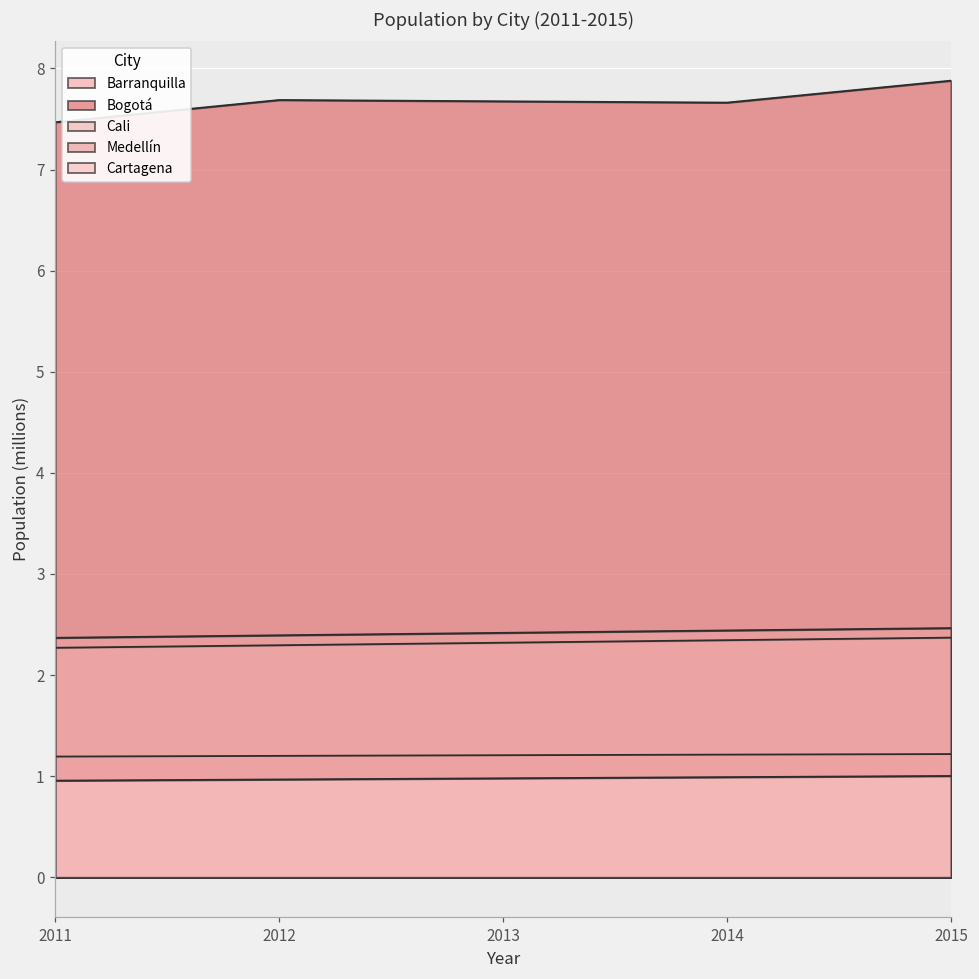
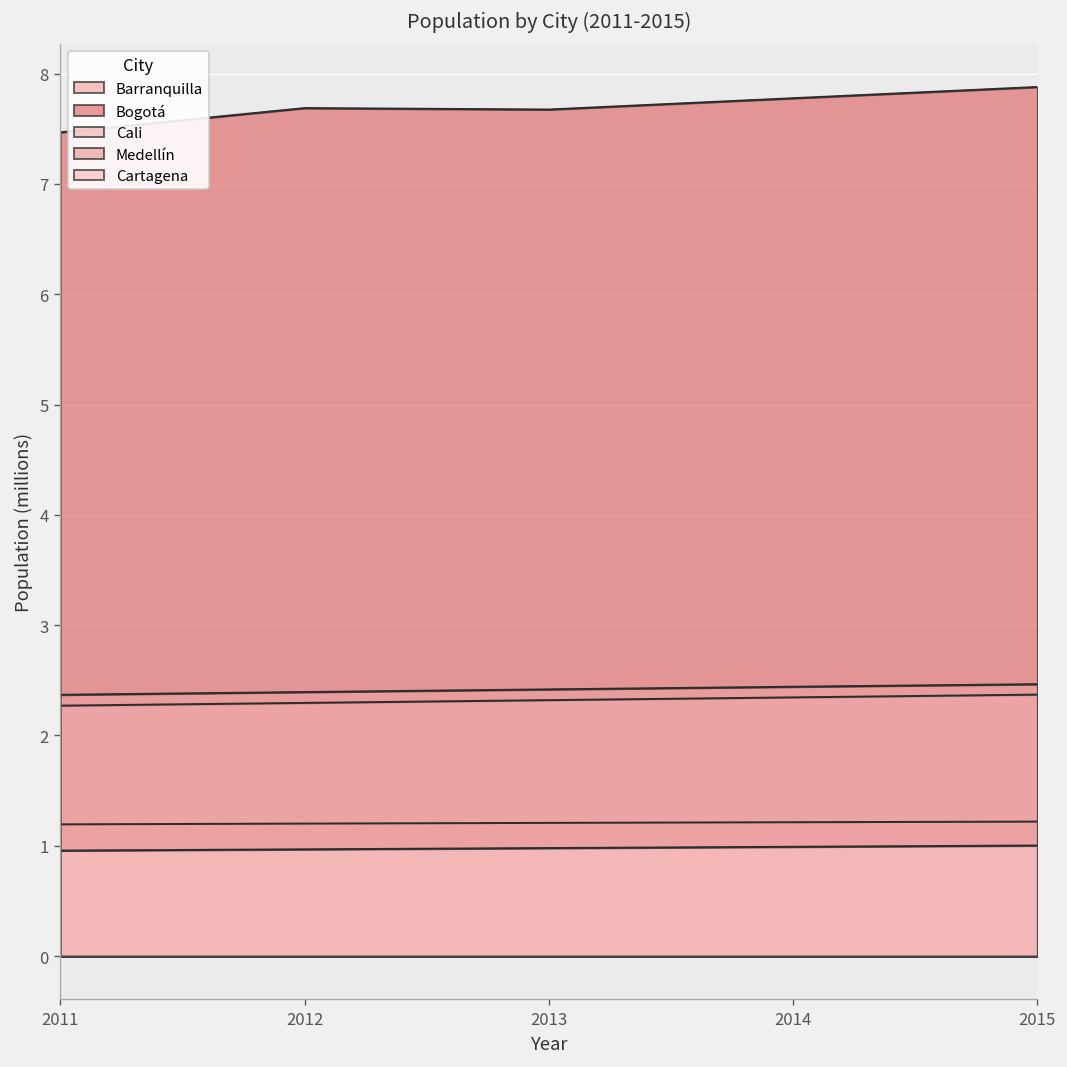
Bogotá, 2014: 7.7 -> 7.8
